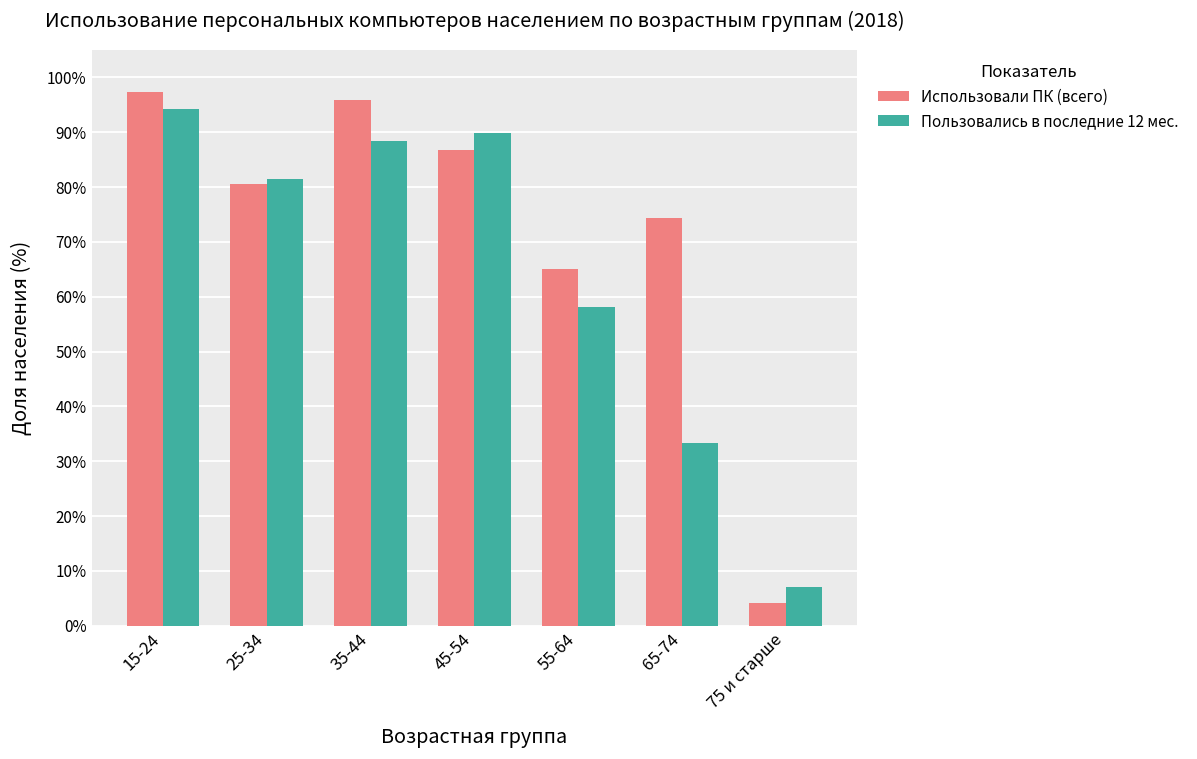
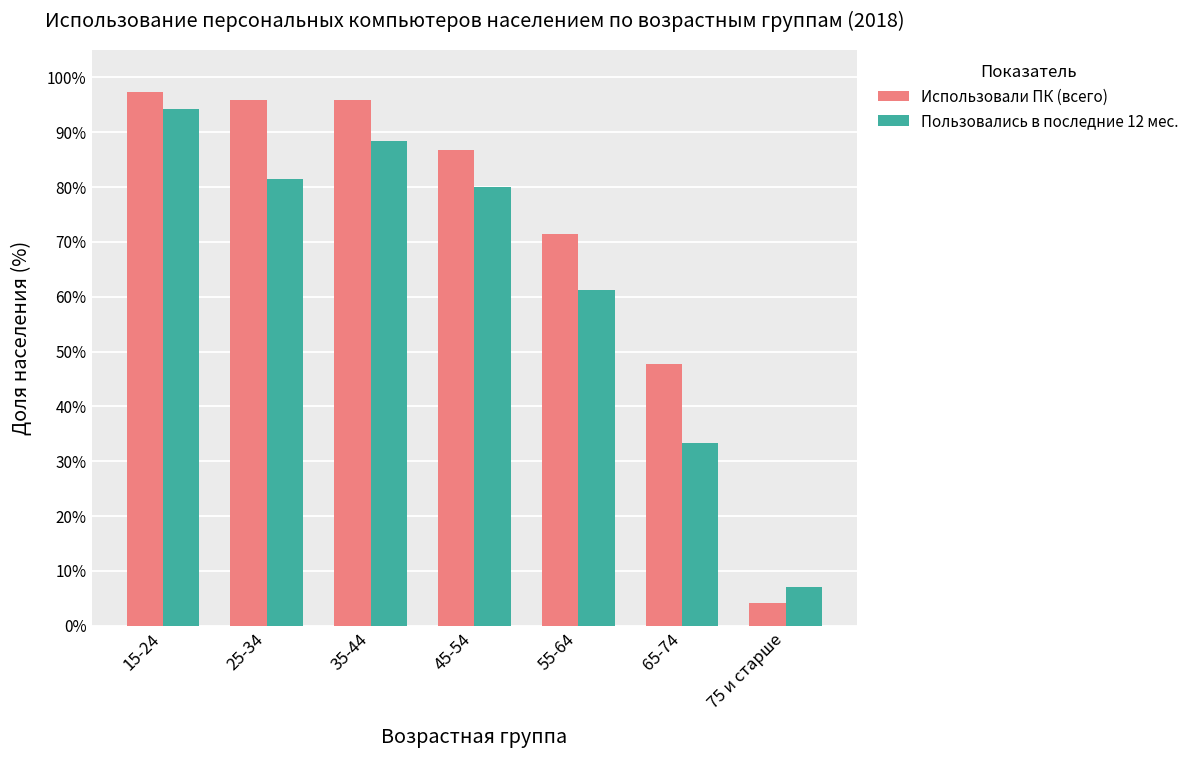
Использовали ПК (всего), 25-34: 81% -> 96%
Пользовались в последние 12 мес., 45-54: 90% -> 80%
Использовали ПК (всего), 55-64: 65% -> 72%
Пользовались в последние 12 мес., 55-64: 58% -> 61%
Использовали ПК (всего), 65-74: 74% -> 48%
